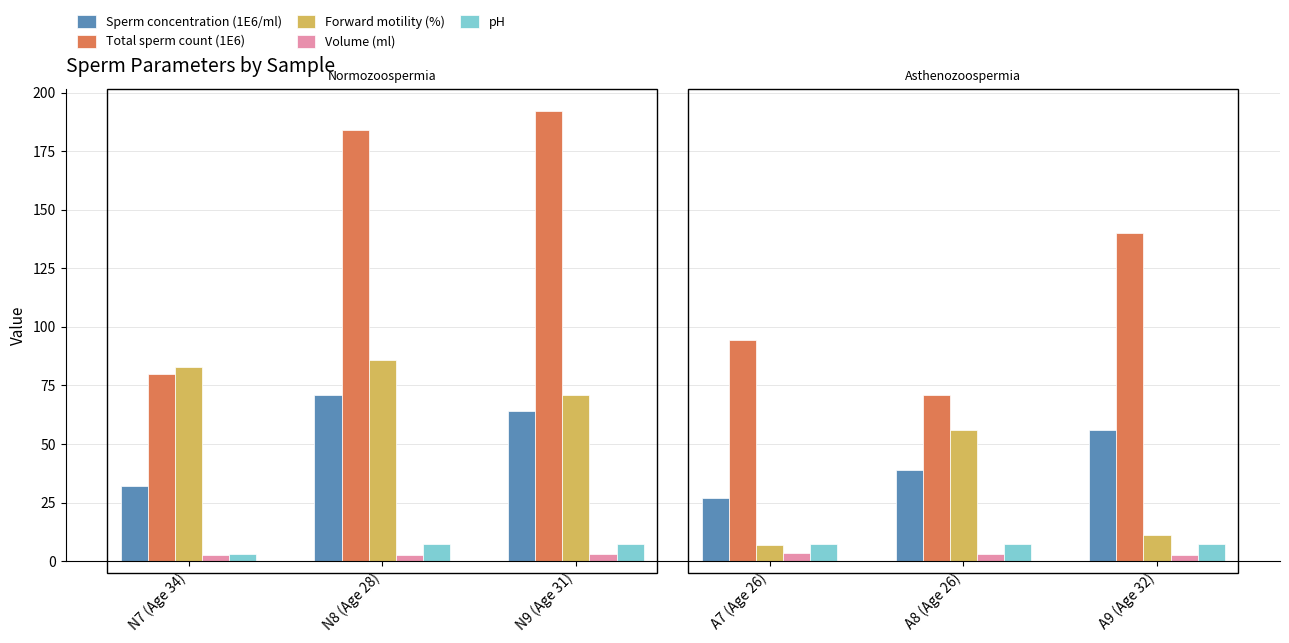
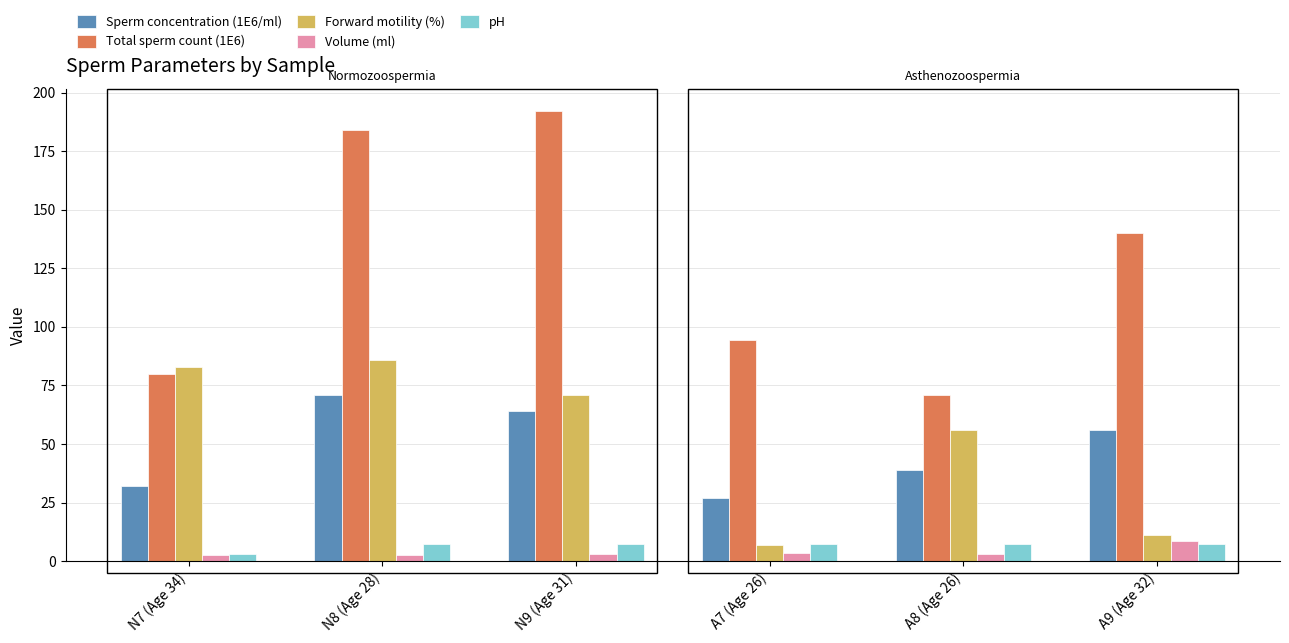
Volume (ml), A9 (Age 32): 3 -> 9
